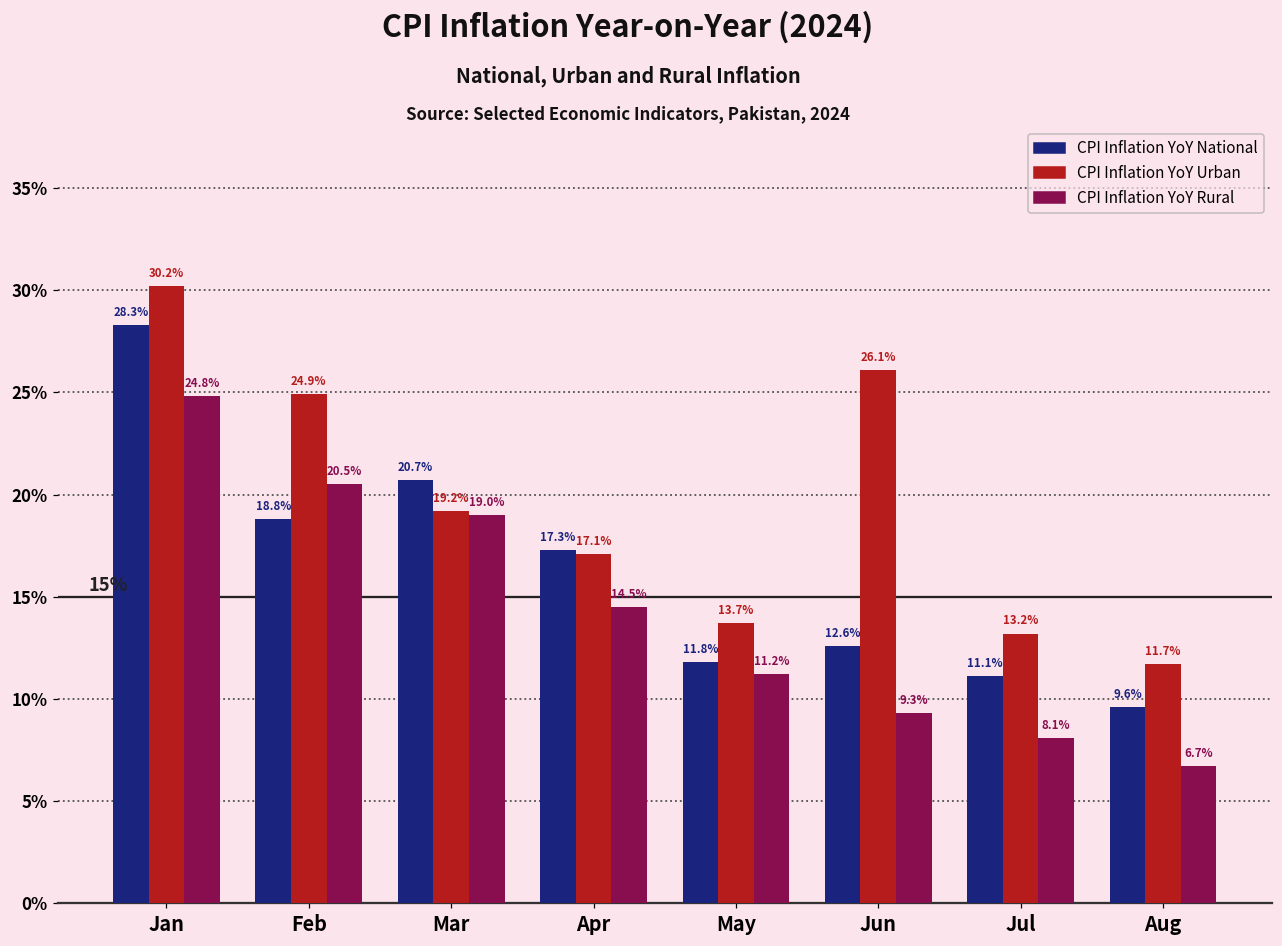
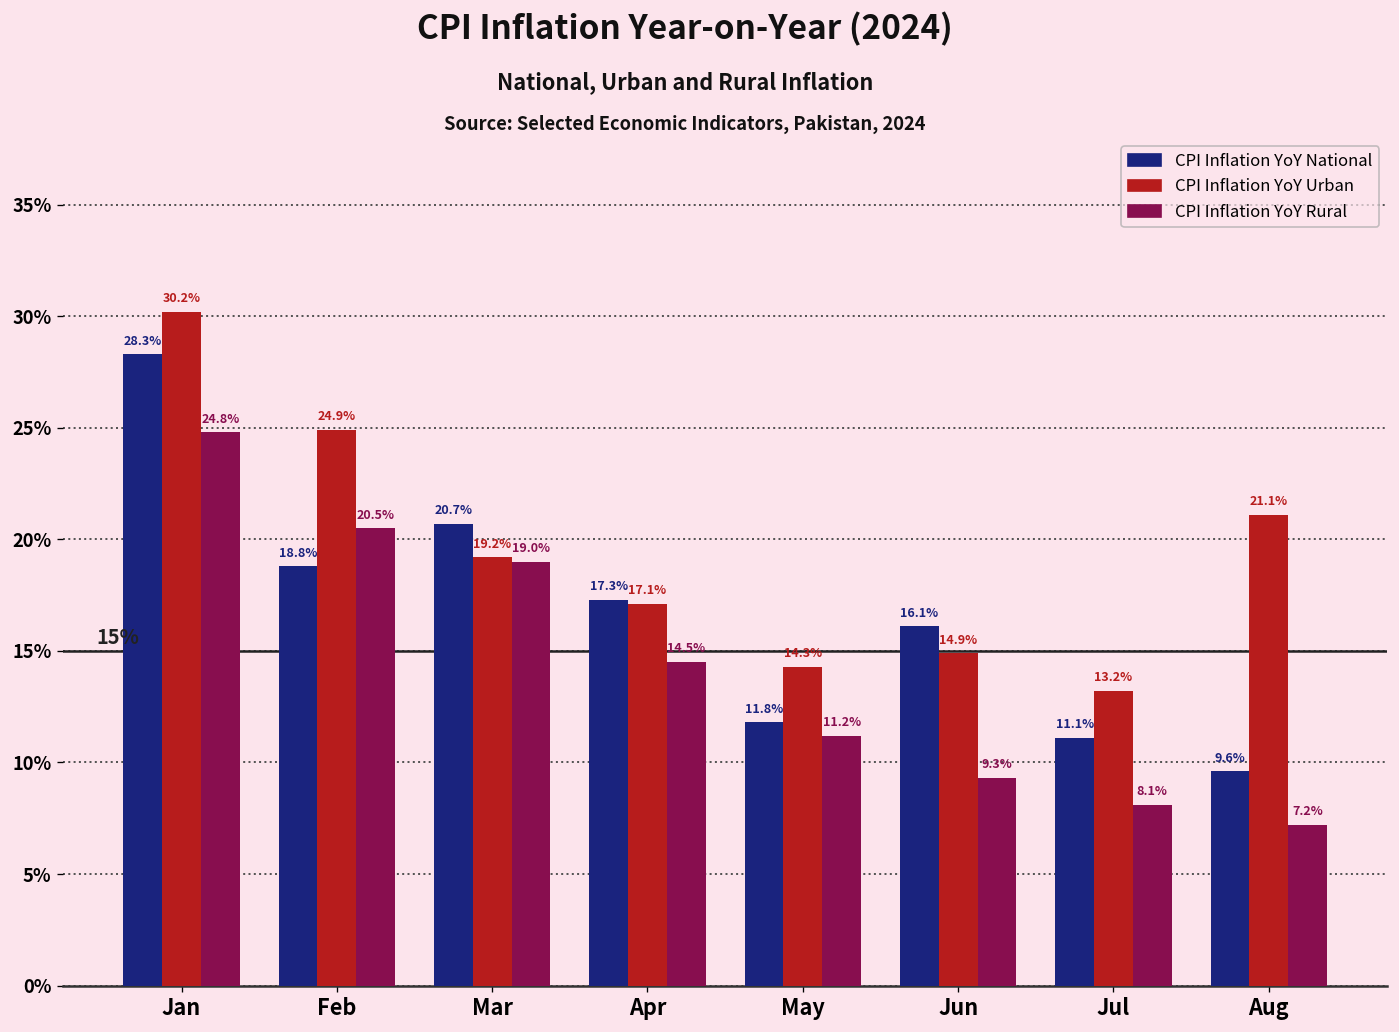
CPI Inflation YoY Urban, May: 13.7% -> 14.3%
CPI Inflation YoY National, Jun: 12.6% -> 16.1%
CPI Inflation YoY Urban, Jun: 26.1% -> 14.9%
CPI Inflation YoY Urban, Aug: 11.7% -> 21.1%
CPI Inflation YoY Rural, Aug: 6.7% -> 7.2%
